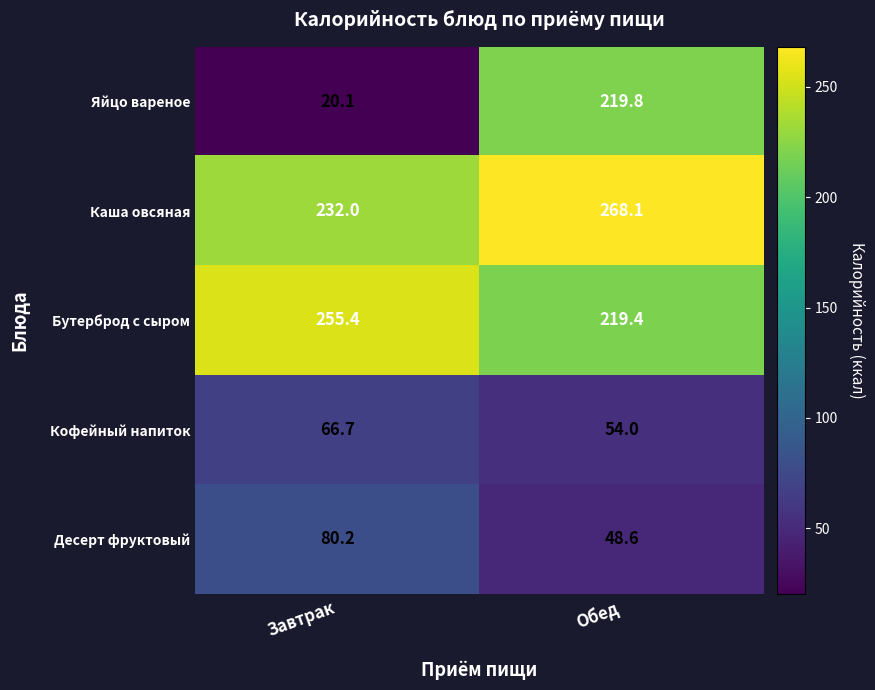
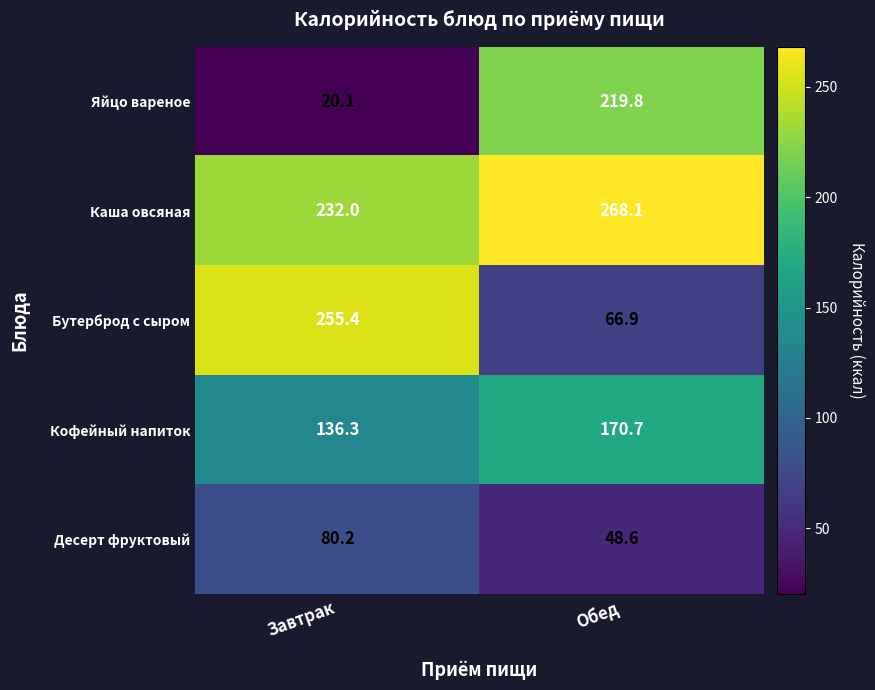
Бутерброд с сыром, Обед: 219.4 -> 66.9
Кофейный напиток, Завтрак: 66.7 -> 136.3
Кофейный напиток, Обед: 54.0 -> 170.7
